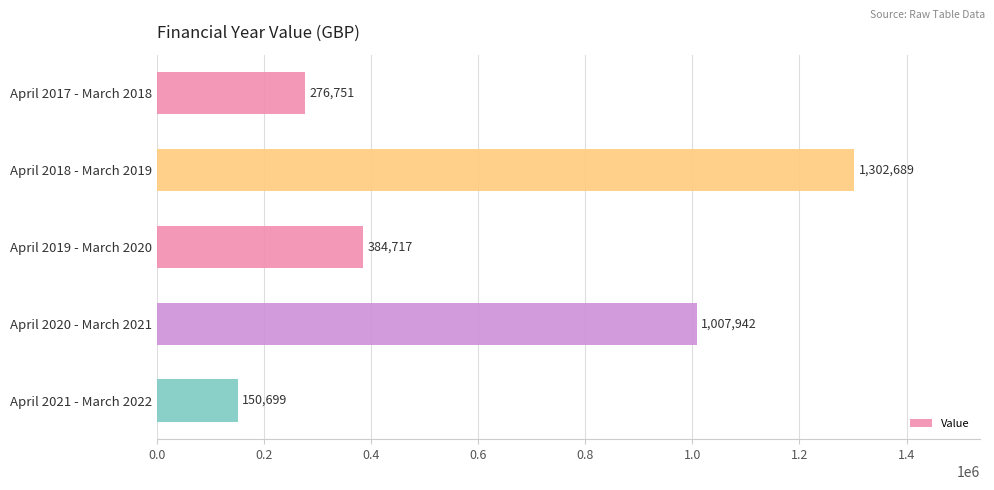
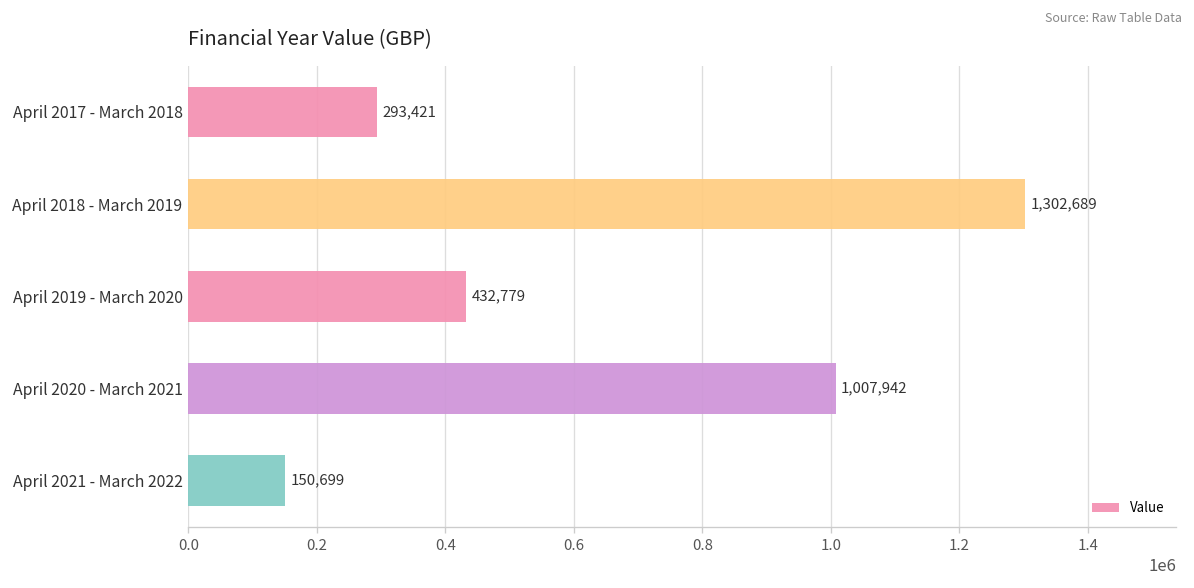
April 2017 - March 2018: 276,751 -> 293,421
April 2019 - March 2020: 384,717 -> 432,779
